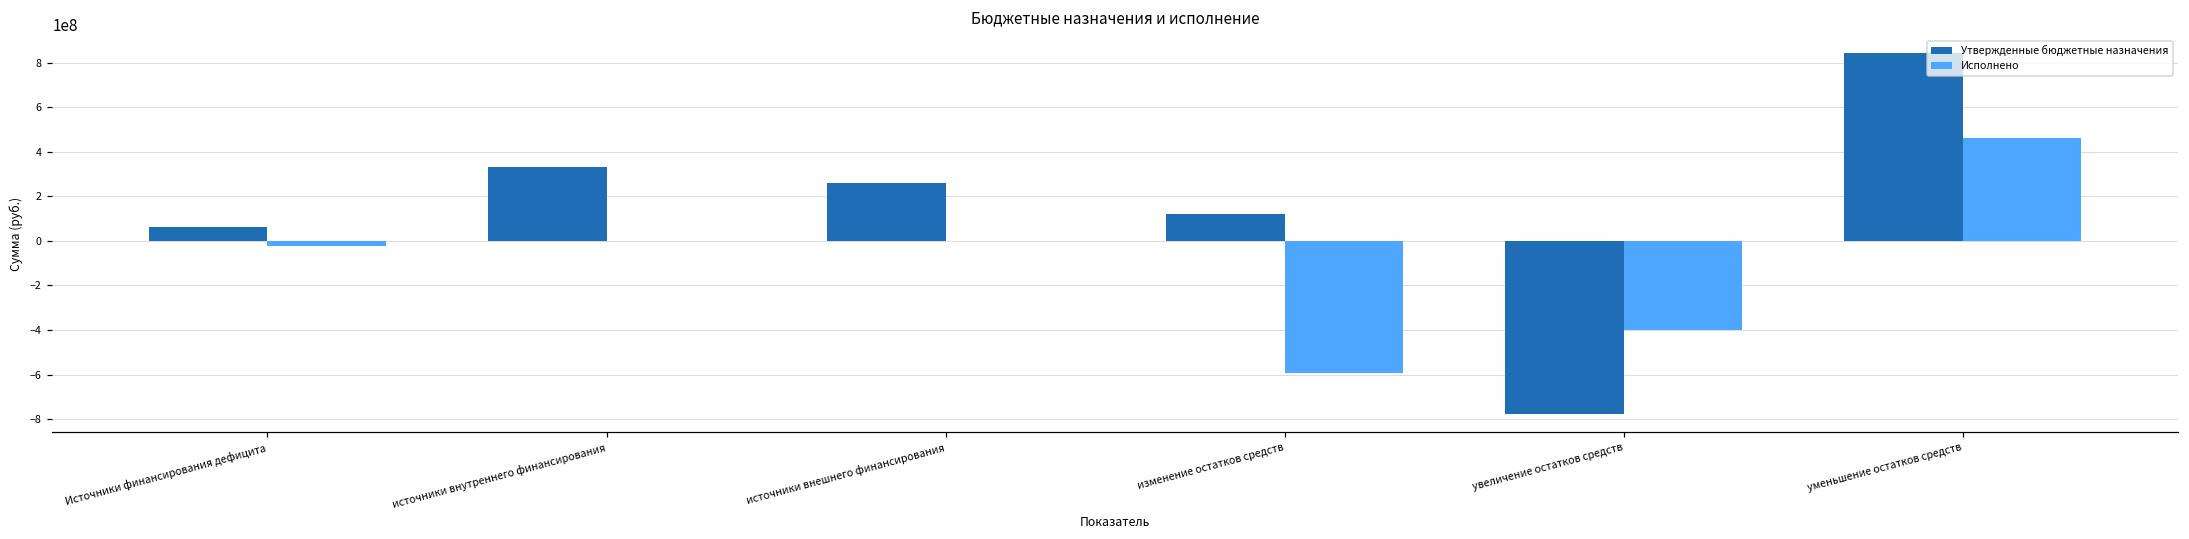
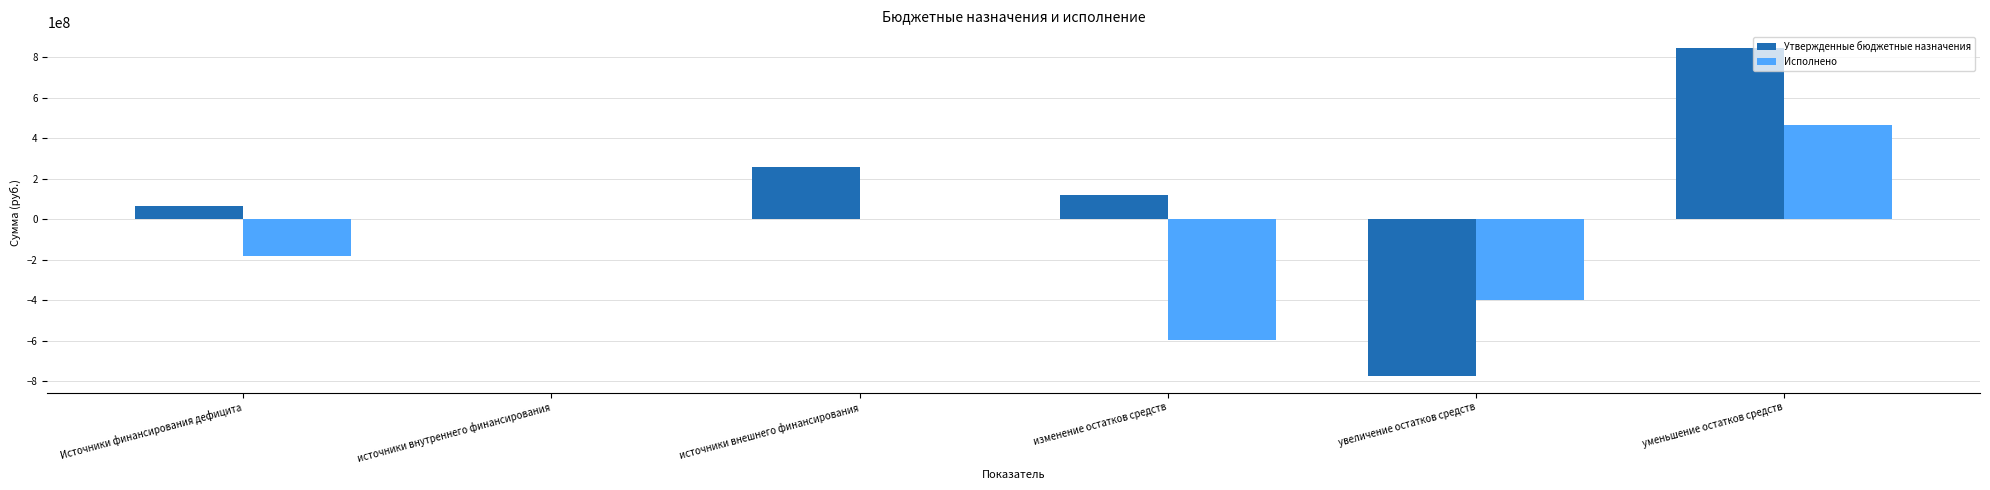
Исполнено, Источники финансирования дефицита: -20000000 -> -180000000
Утвержденные бюджетные назначения, источники внутреннего финансирования: 330000000 -> 0
